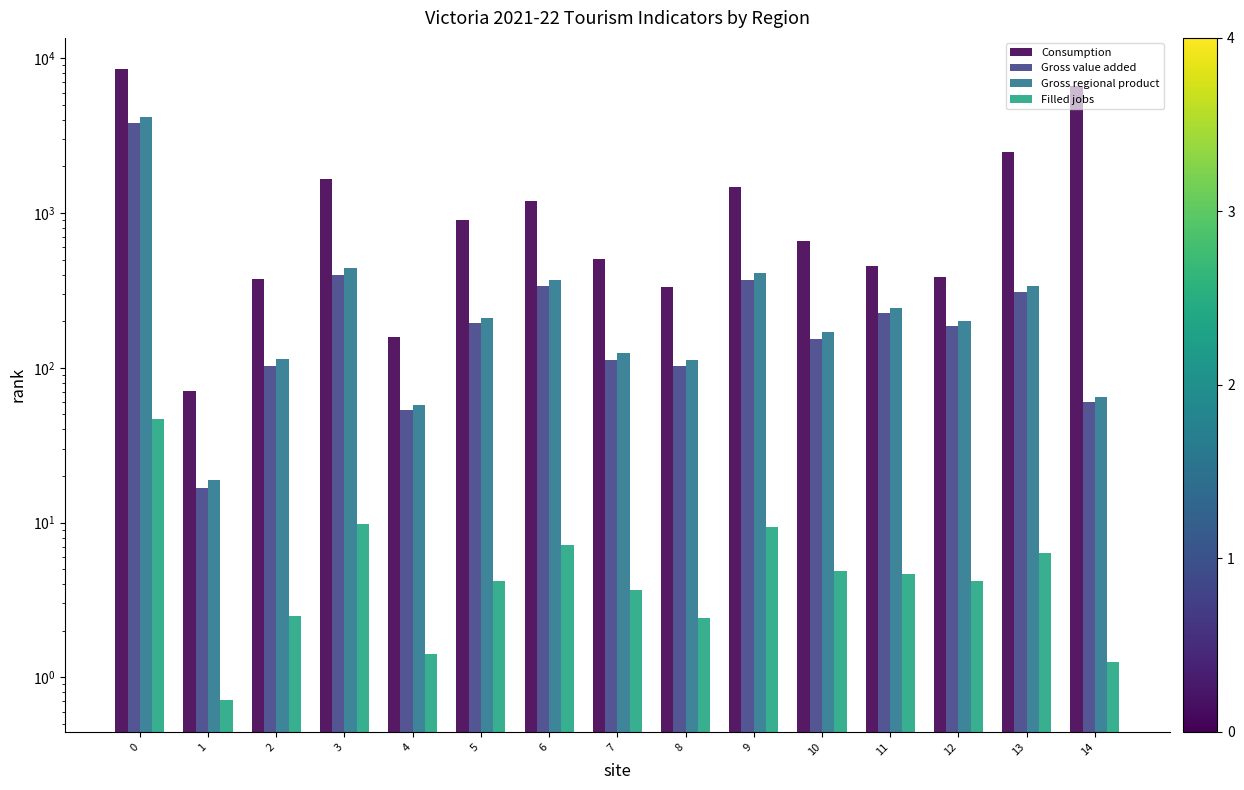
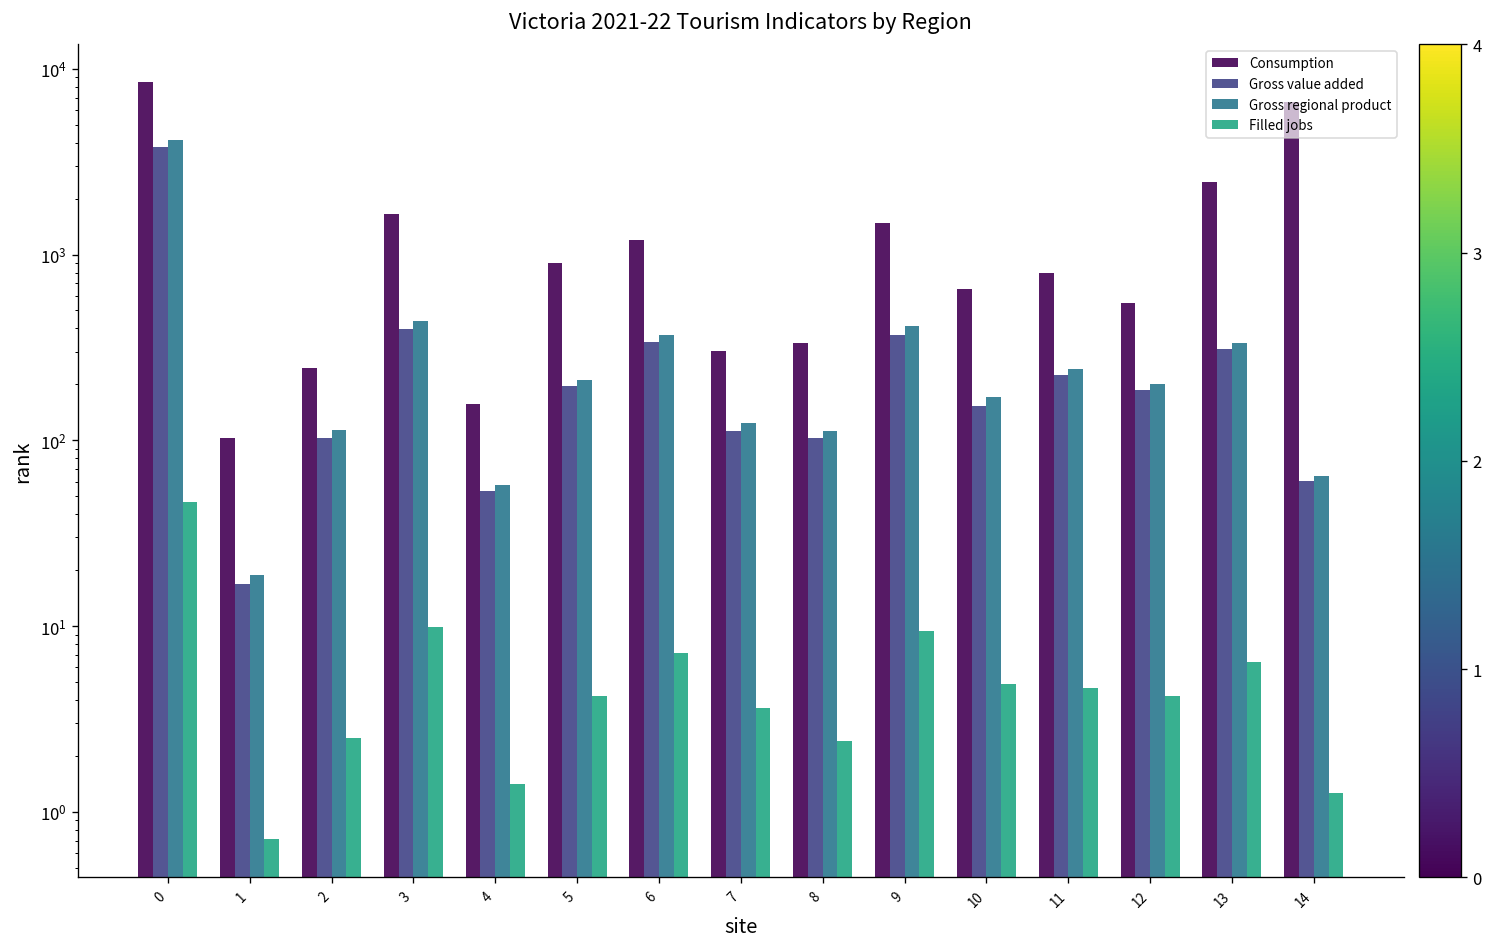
Consumption, 1: 70 -> 100
Consumption, 2: 380 -> 240
Consumption, 7: 500 -> 300
Consumption, 11: 460 -> 800
Consumption, 12: 390 -> 550
